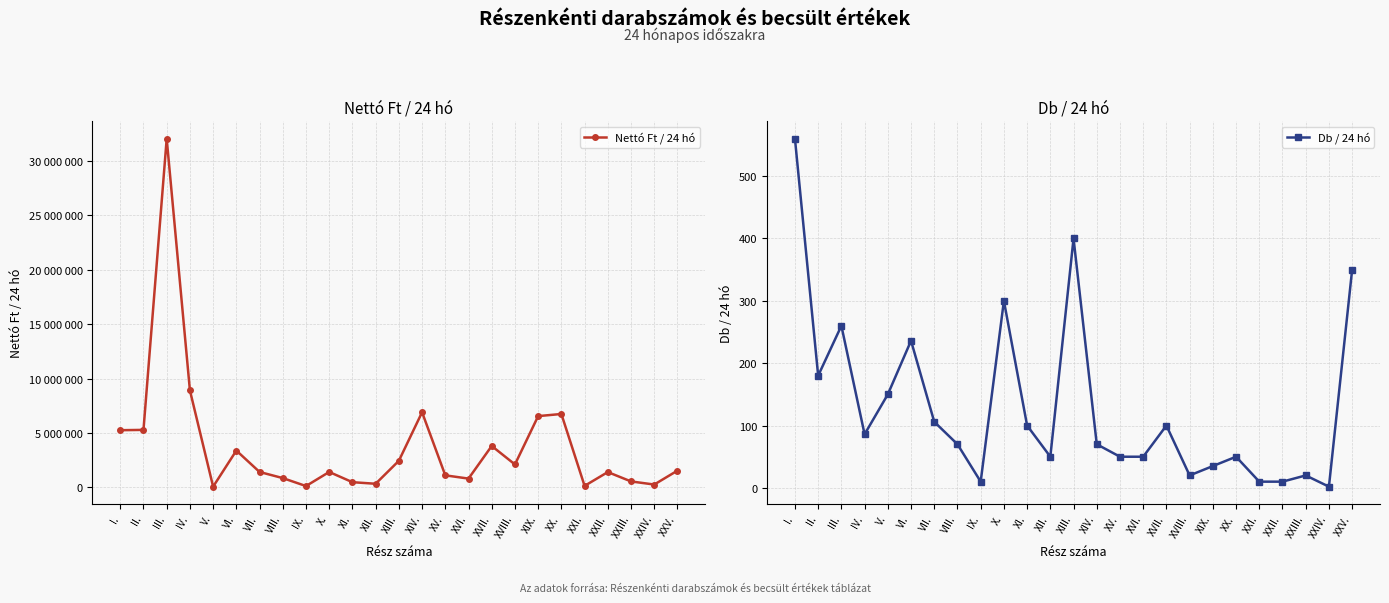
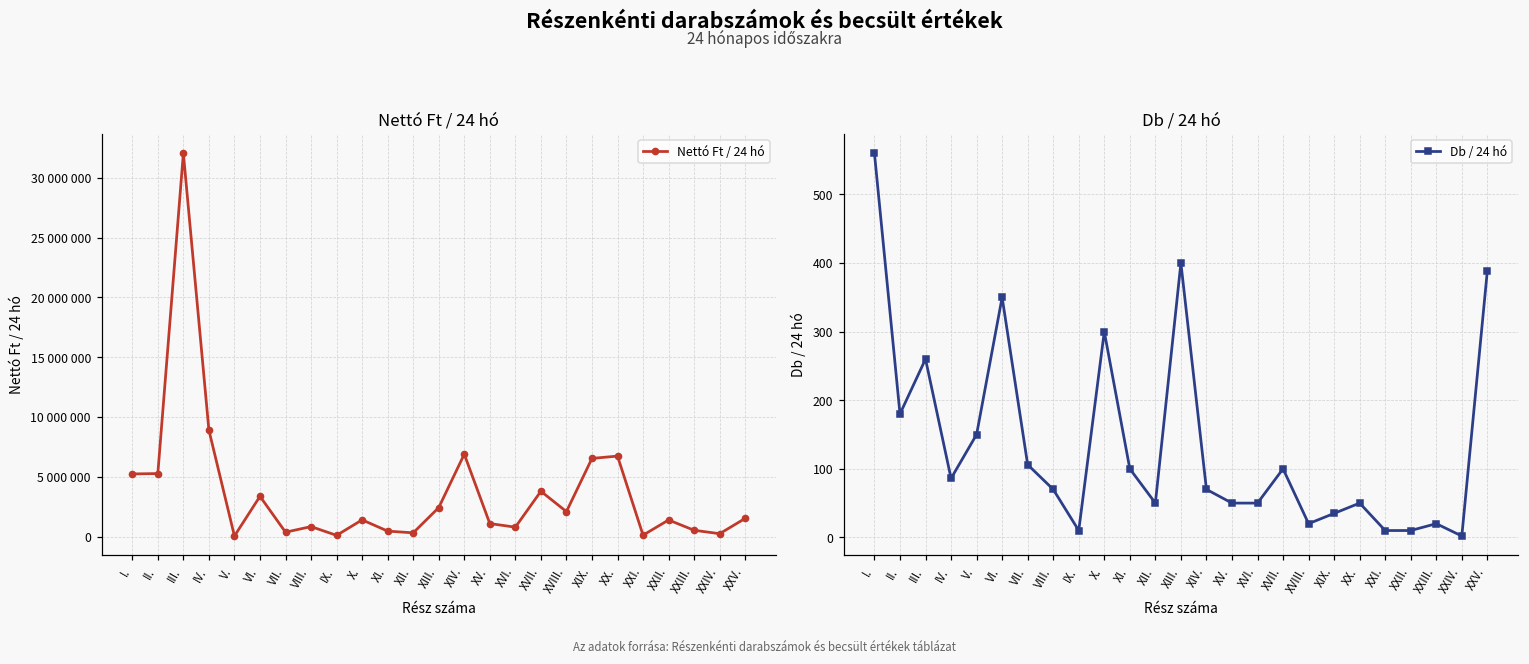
Nettó Ft / 24 hó, VII.: 1400000 -> 400000
Db / 24 hó, VI.: 240 -> 350
Db / 24 hó, XXV.: 350 -> 390
